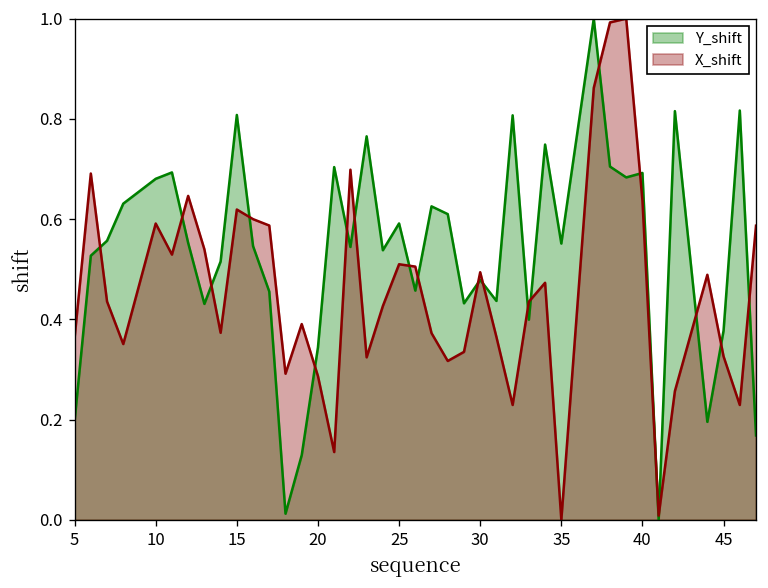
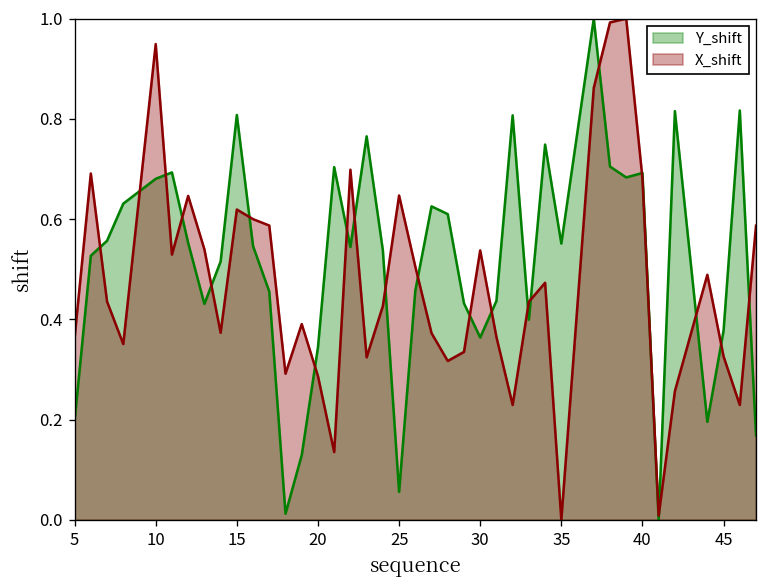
X_shift, 10: 0.59 -> 0.95
Y_shift, 25: 0.59 -> 0.06
X_shift, 25: 0.51 -> 0.65
Y_shift, 30: 0.48 -> 0.36
X_shift, 30: 0.49 -> 0.54
X_shift, 40: 0.64 -> 0.68
